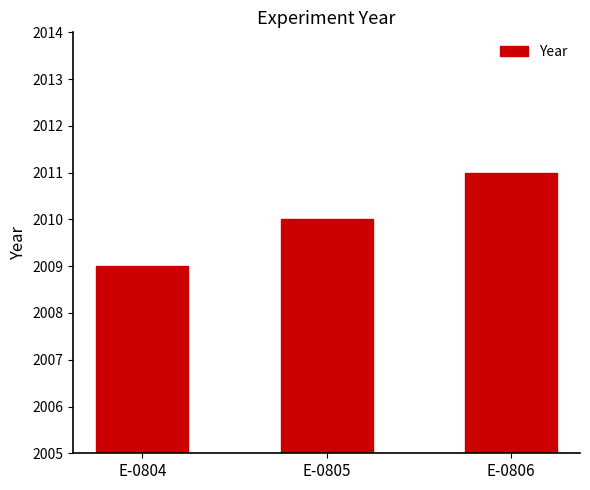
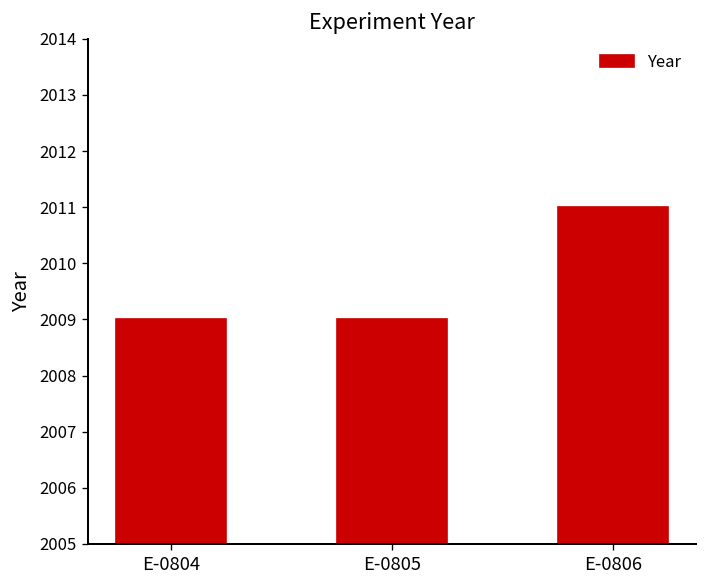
E-0805: 2010 -> 2009
